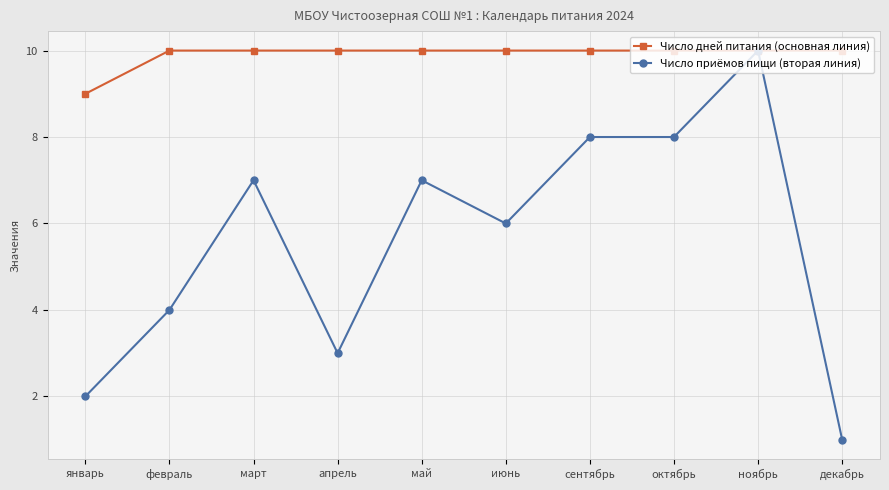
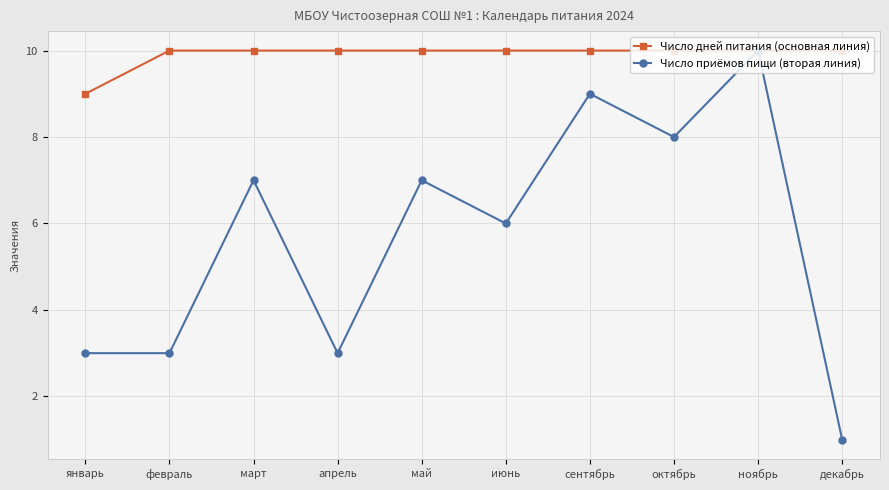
Число приёмов пищи (вторая линия), январь: 2 -> 3
Число приёмов пищи (вторая линия), февраль: 4 -> 3
Число приёмов пищи (вторая линия), сентябрь: 8 -> 9
